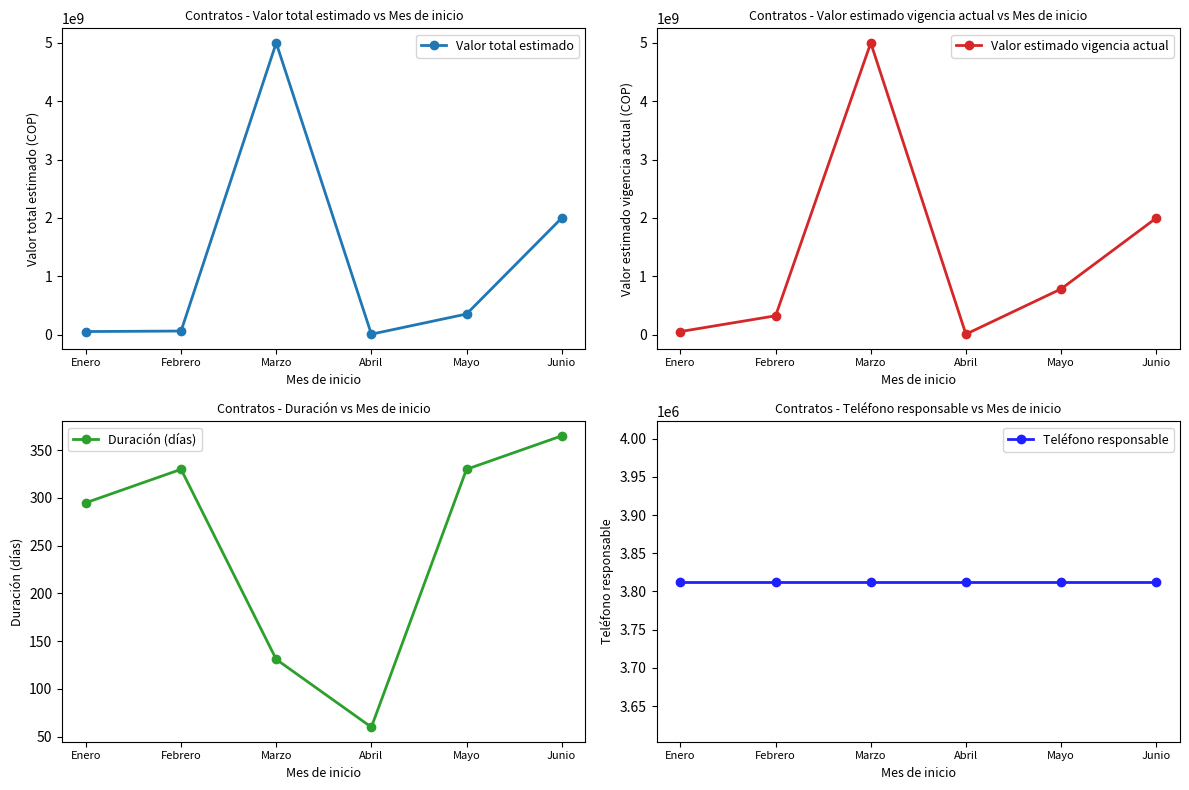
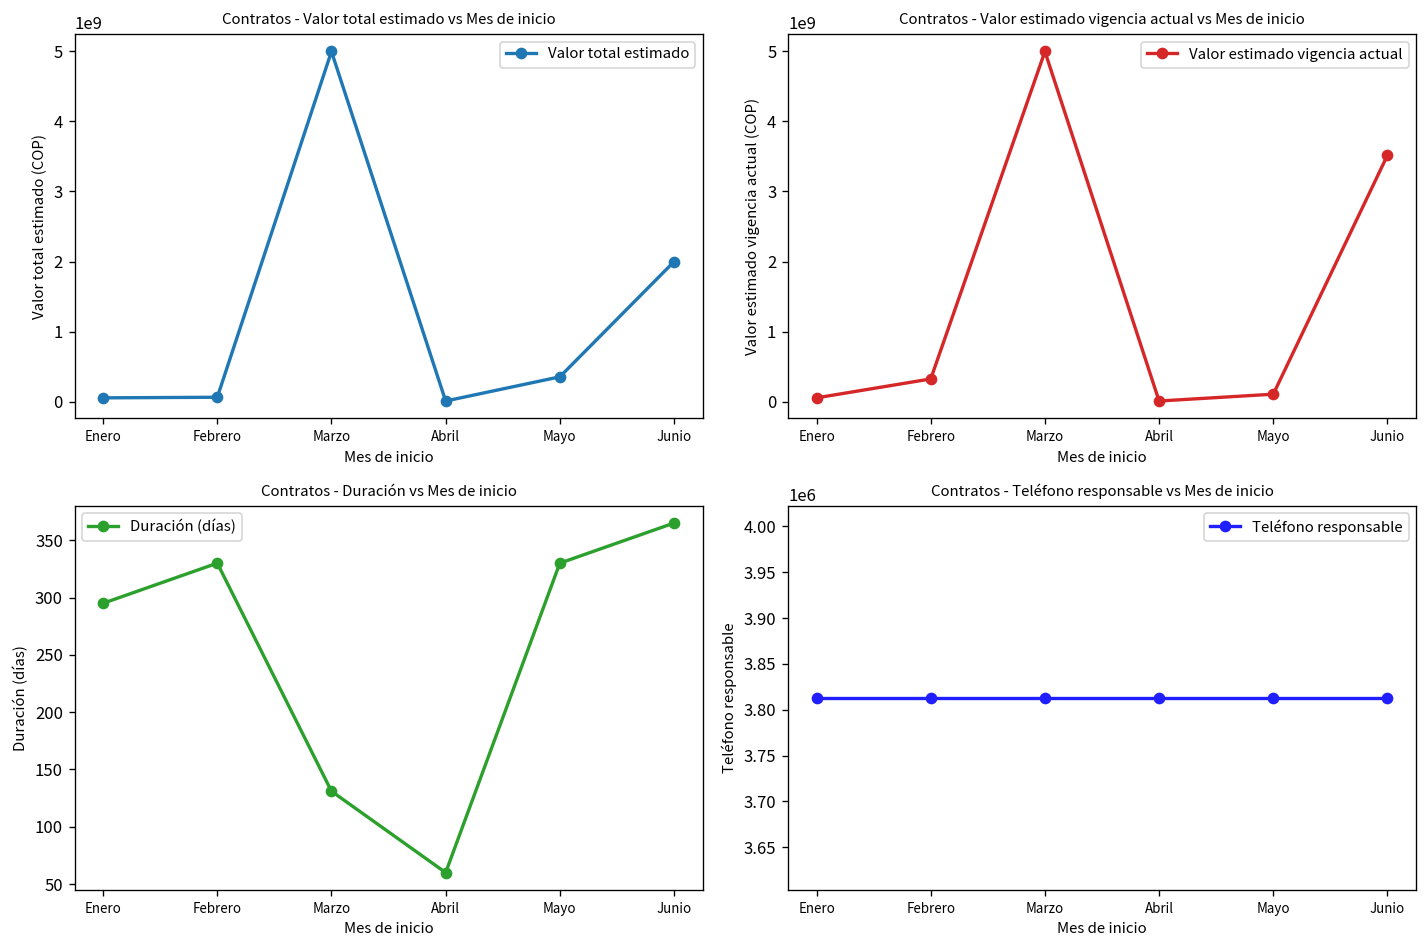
Contratos - Valor estimado vigencia actual vs Mes de inicio, Mayo: 800000000 -> 100000000
Contratos - Valor estimado vigencia actual vs Mes de inicio, Junio: 2000000000 -> 3500000000
